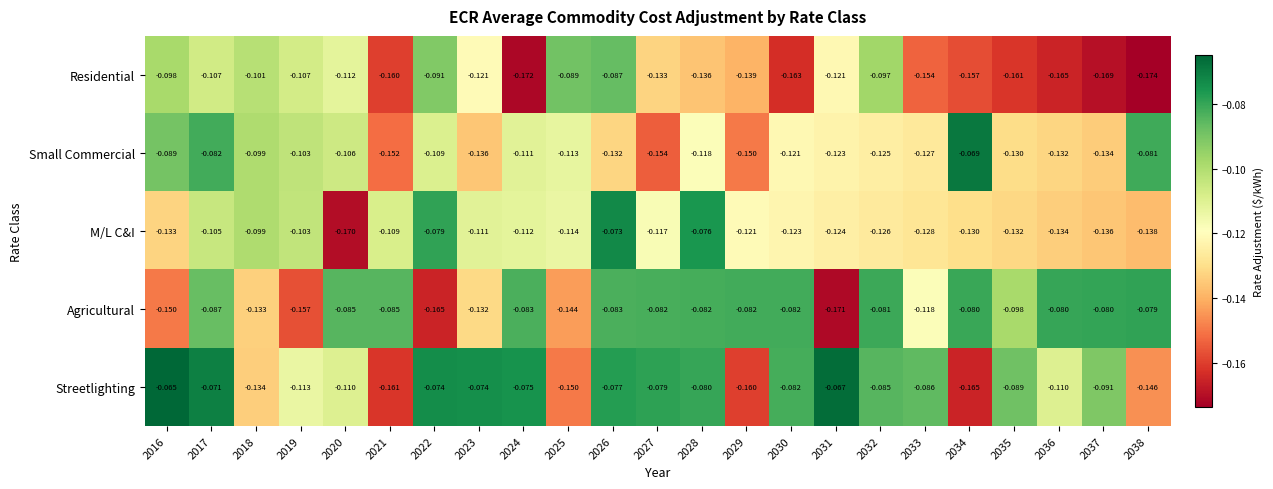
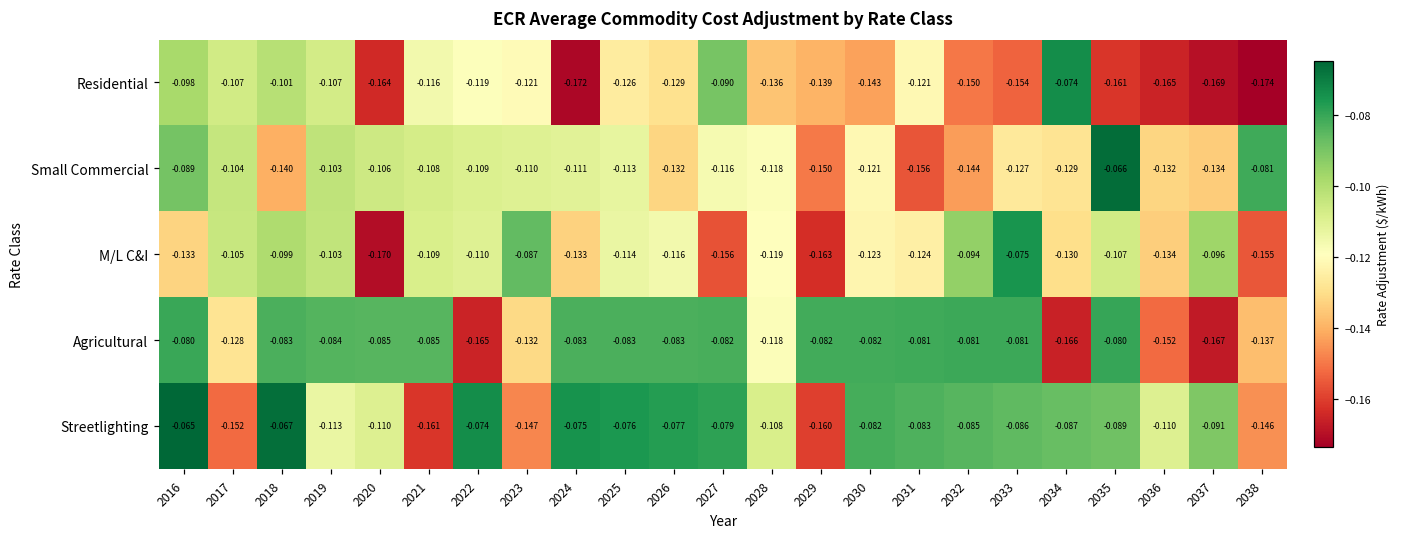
Residential, 2020: -0.112 -> -0.164
Residential, 2021: -0.160 -> -0.116
Residential, 2022: -0.091 -> -0.119
Residential, 2025: -0.089 -> -0.126
Residential, 2026: -0.087 -> -0.129
Residential, 2027: -0.133 -> -0.090
Residential, 2030: -0.163 -> -0.143
Residential, 2032: -0.097 -> -0.150
Residential, 2034: -0.157 -> -0.074
Small Commercial, 2017: -0.082 -> -0.104
Small Commercial, 2018: -0.099 -> -0.140
Small Commercial, 2021: -0.152 -> -0.108
Small Commercial, 2023: -0.136 -> -0.110
Small Commercial, 2027: -0.154 -> -0.116
Small Commercial, 2031: -0.123 -> -0.156
Small Commercial, 2032: -0.125 -> -0.144
Small Commercial, 2034: -0.069 -> -0.129
Small Commercial, 2035: -0.130 -> -0.066
M/L C&I, 2022: -0.079 -> -0.110
M/L C&I, 2023: -0.111 -> -0.087
M/L C&I, 2024: -0.112 -> -0.133
M/L C&I, 2026: -0.073 -> -0.116
M/L C&I, 2027: -0.117 -> -0.156
M/L C&I, 2028: -0.076 -> -0.119
M/L C&I, 2029: -0.121 -> -0.163
M/L C&I, 2032: -0.126 -> -0.094
M/L C&I, 2033: -0.128 -> -0.075
M/L C&I, 2035: -0.132 -> -0.107
M/L C&I, 2037: -0.136 -> -0.096
M/L C&I, 2038: -0.138 -> -0.155
Agricultural, 2016: -0.150 -> -0.080
Agricultural, 2017: -0.087 -> -0.128
Agricultural, 2018: -0.133 -> -0.083
Agricultural, 2019: -0.157 -> -0.084
Agricultural, 2025: -0.144 -> -0.083
Agricultural, 2028: -0.082 -> -0.118
Agricultural, 2031: -0.171 -> -0.081
Agricultural, 2033: -0.118 -> -0.081
Agricultural, 2034: -0.080 -> -0.166
Agricultural, 2035: -0.098 -> -0.080
Agricultural, 2036: -0.080 -> -0.152
Agricultural, 2037: -0.080 -> -0.167
Agricultural, 2038: -0.079 -> -0.137
Streetlighting, 2017: -0.071 -> -0.152
Streetlighting, 2018: -0.134 -> -0.067
Streetlighting, 2023: -0.074 -> -0.147
Streetlighting, 2025: -0.150 -> -0.076
Streetlighting, 2028: -0.080 -> -0.108
Streetlighting, 2031: -0.067 -> -0.083
Streetlighting, 2034: -0.165 -> -0.087
